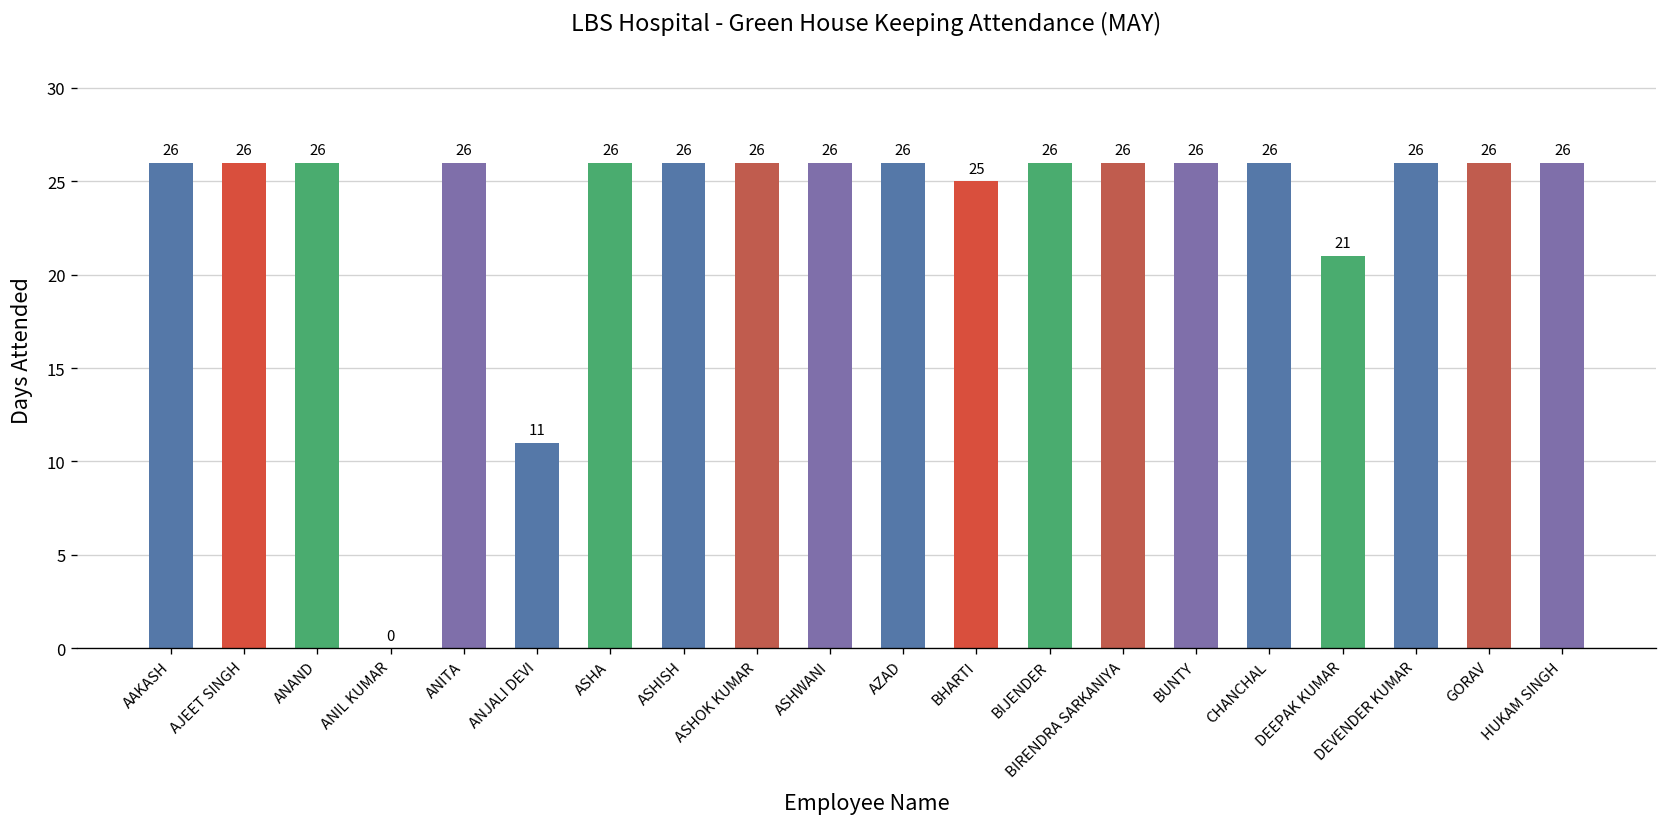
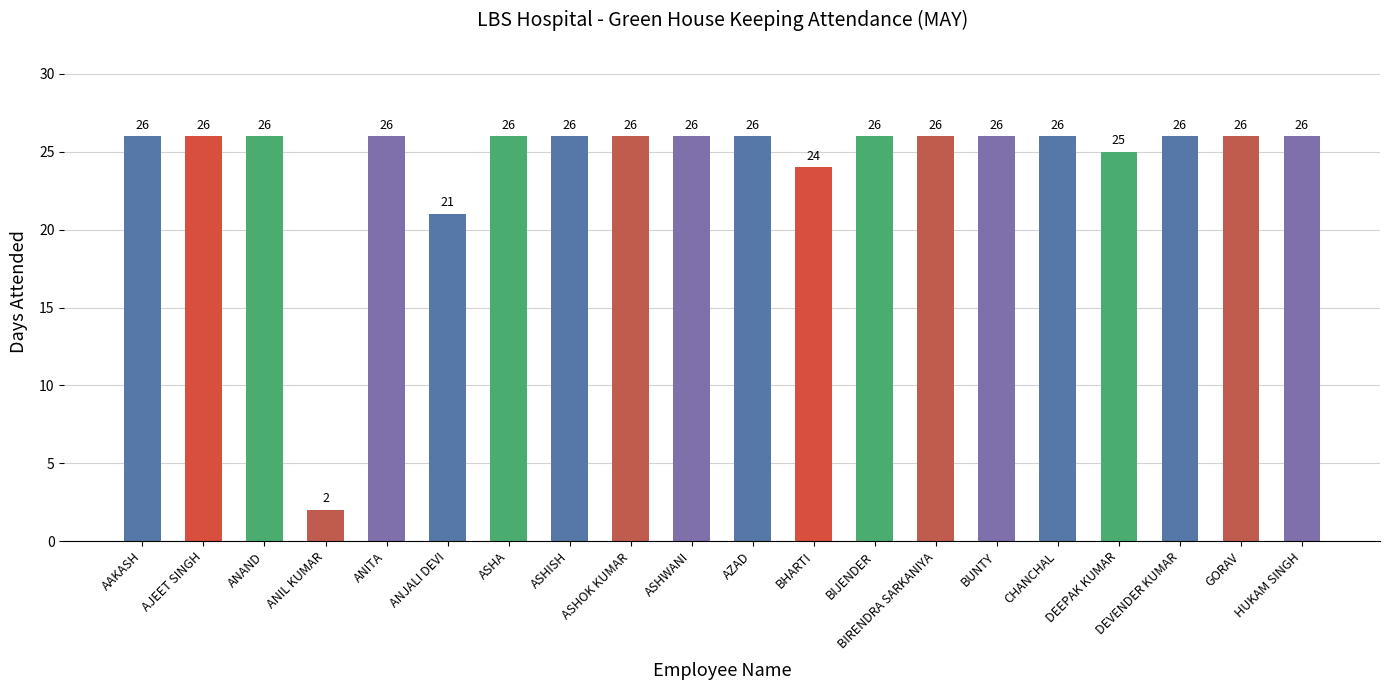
ANIL KUMAR: 0 -> 2
ANJALI DEVI: 11 -> 21
BHARTI: 25 -> 24
DEEPAK KUMAR: 21 -> 25
